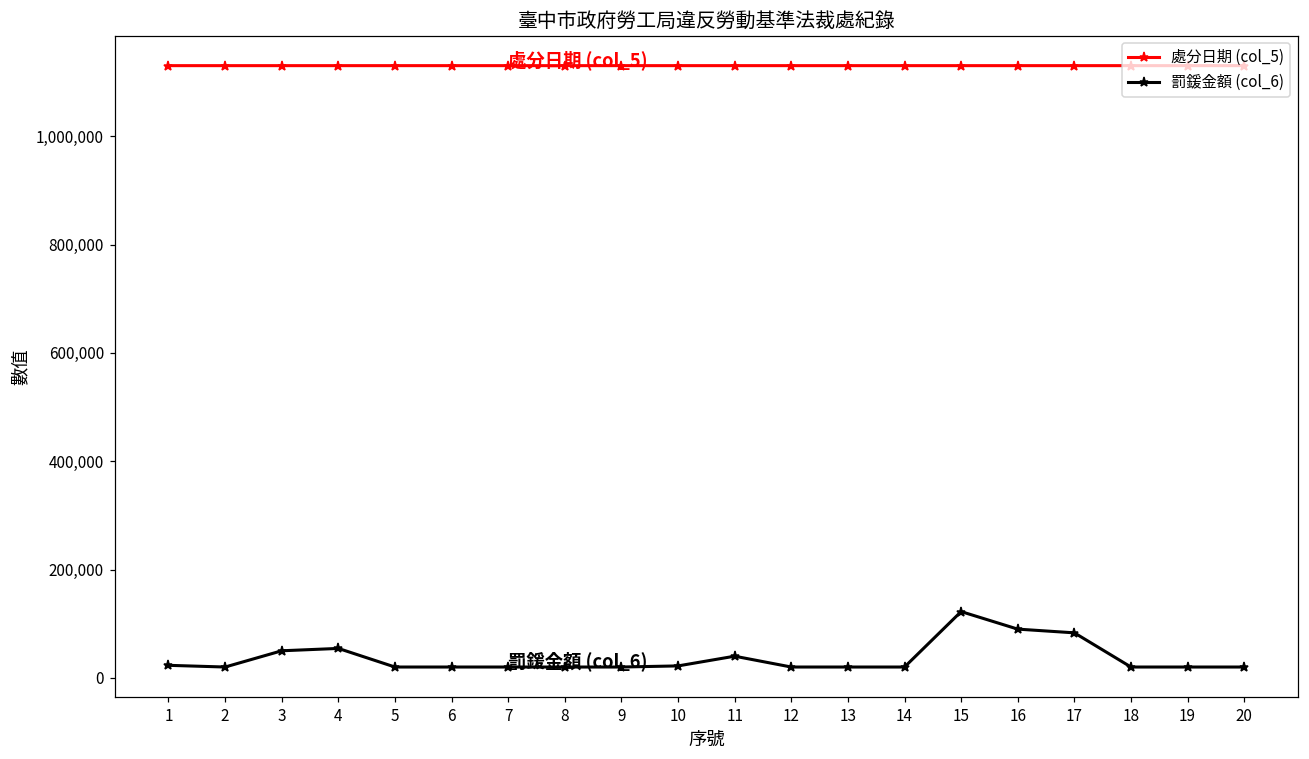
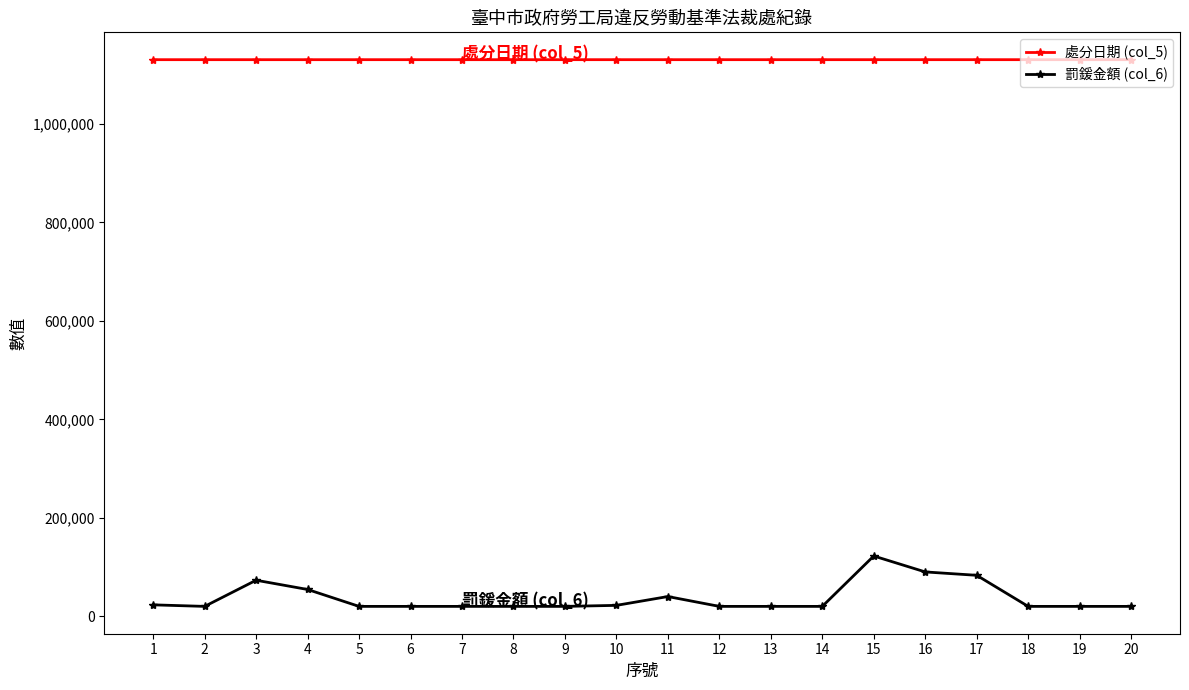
罰鍰金額 (col_6), 3: 50,000 -> 70,000
